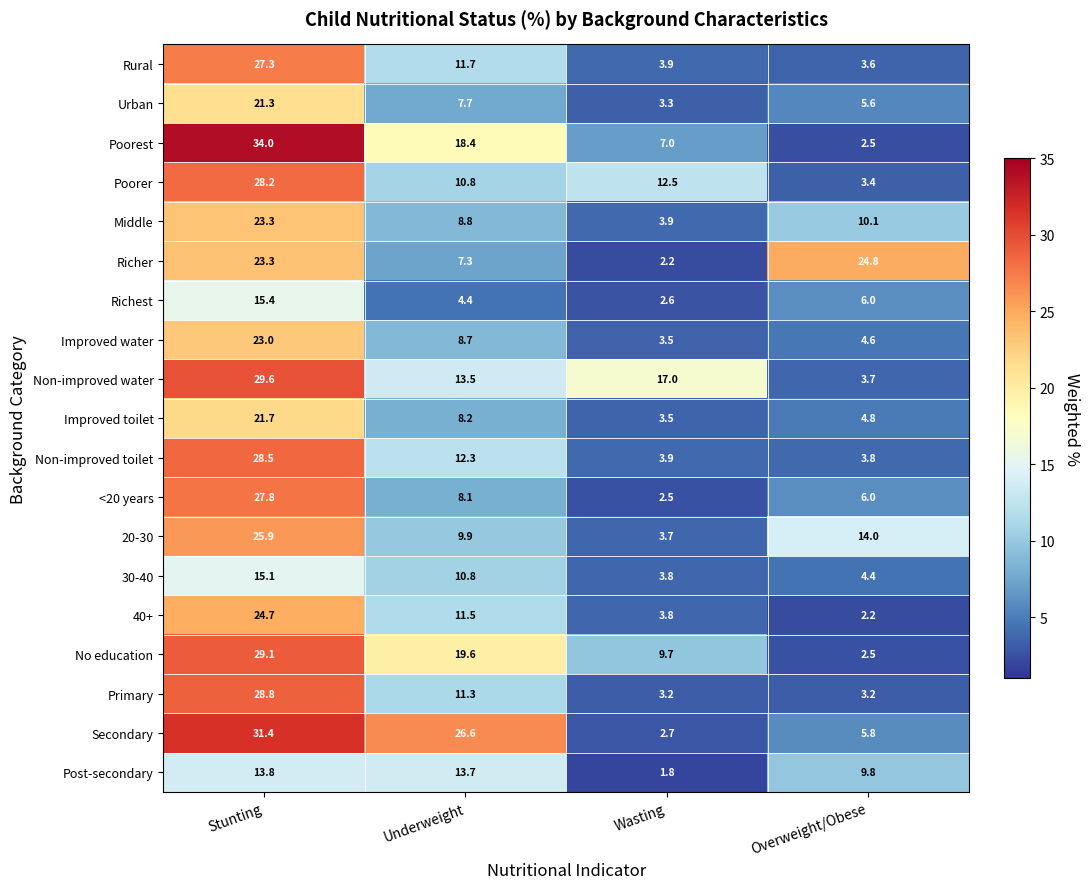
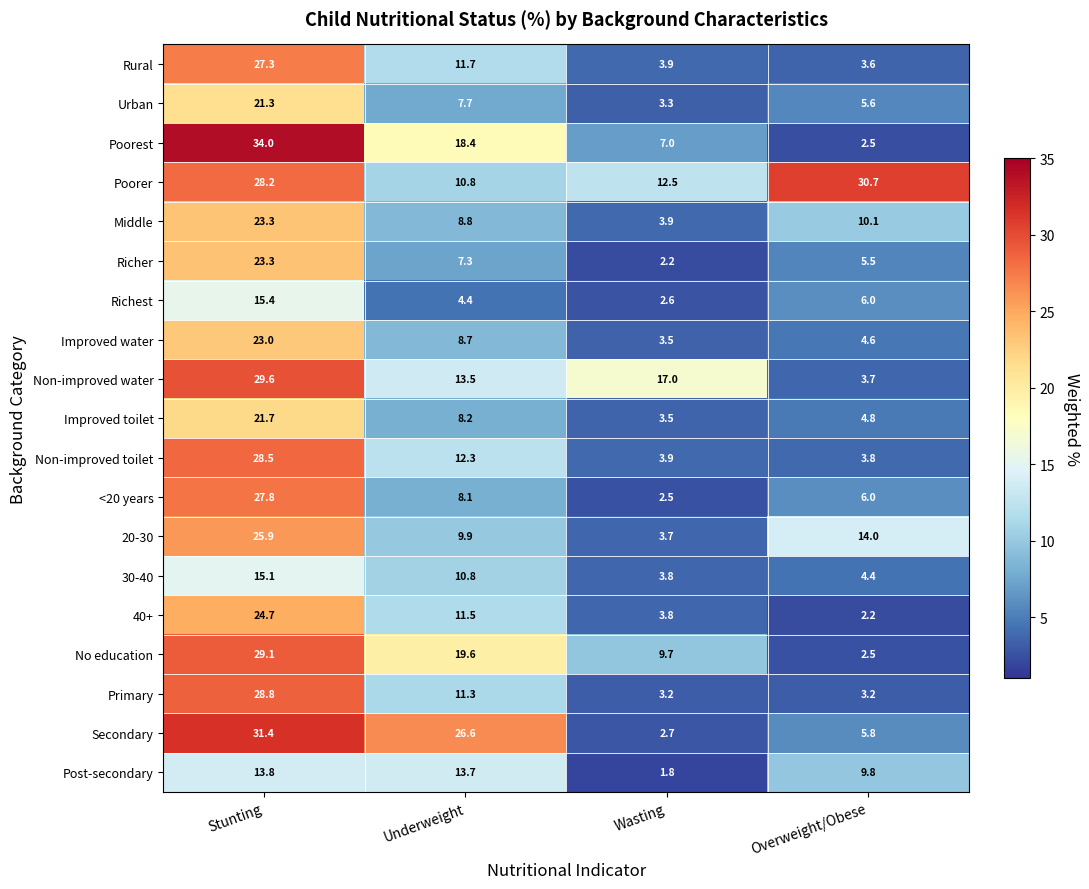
Poorer, Overweight/Obese: 3.4 -> 30.7
Richer, Overweight/Obese: 24.8 -> 5.5
